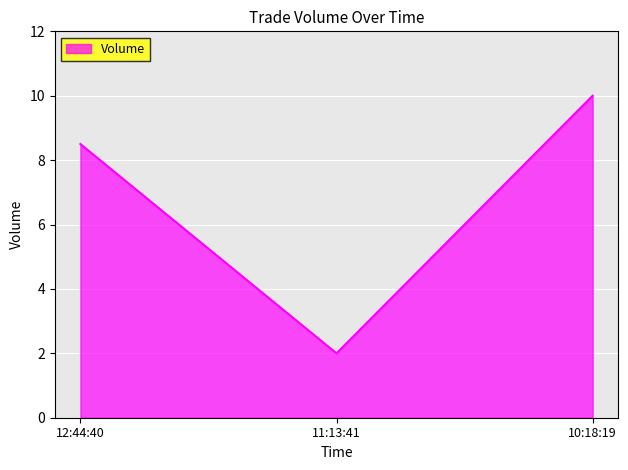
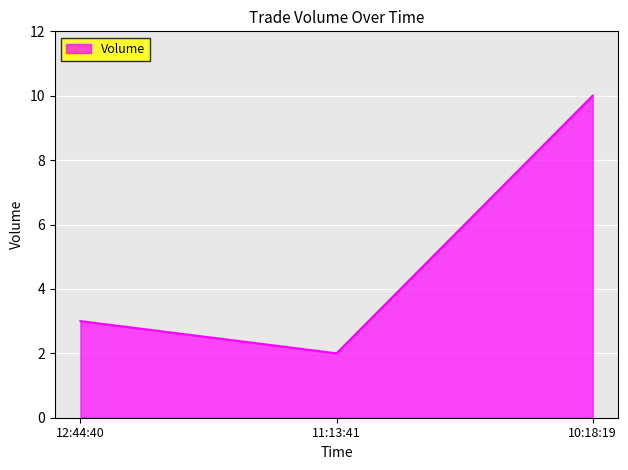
12:44:40: 8.5 -> 3.0
